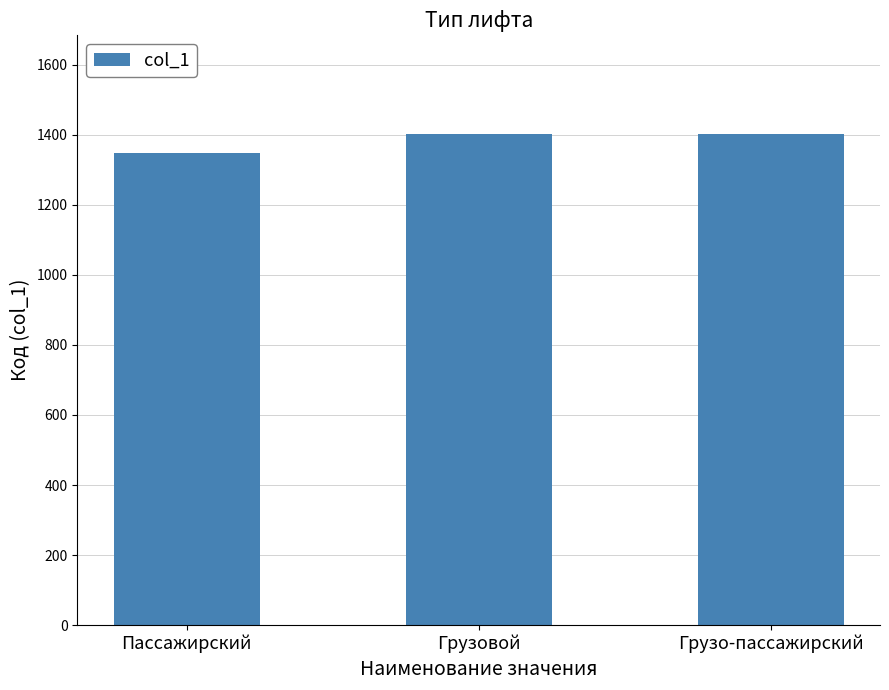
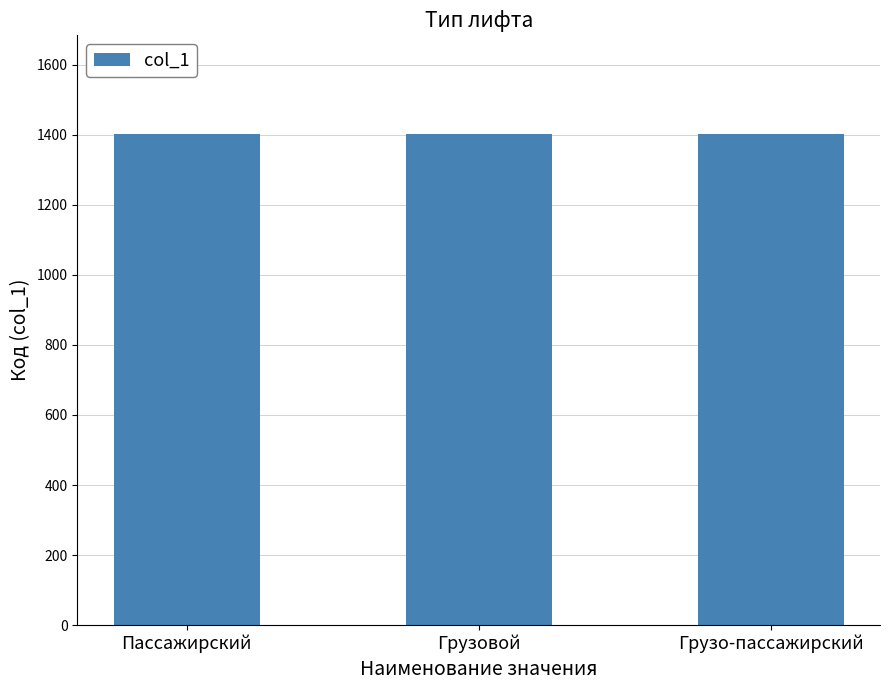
Пассажирский: 1350 -> 1400
